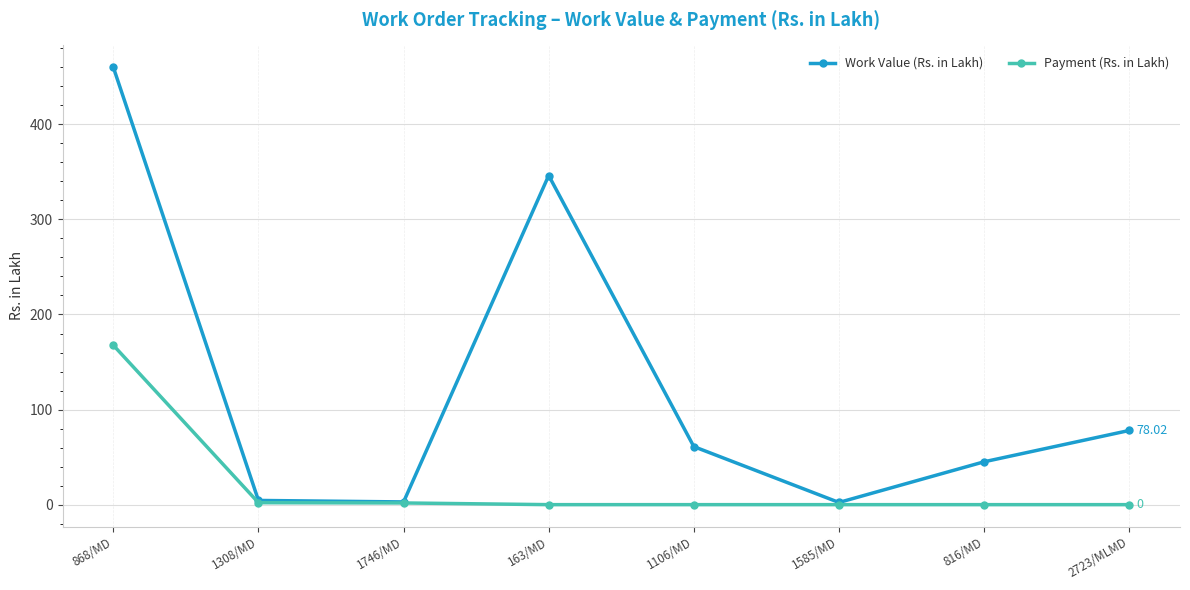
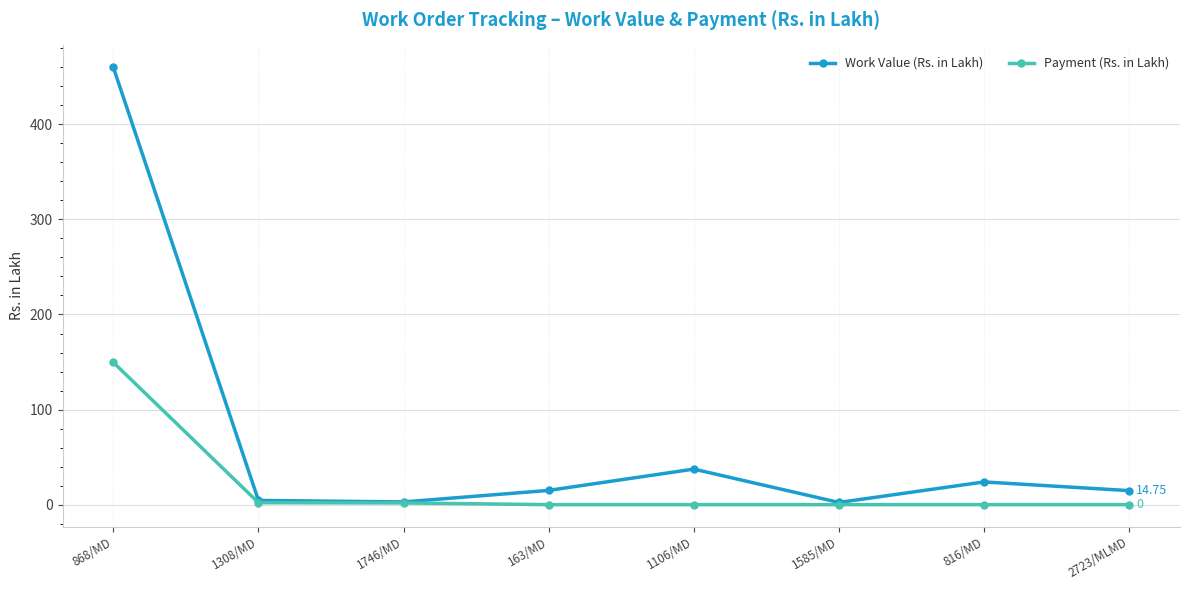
Payment (Rs. in Lakh), 868/MD: 170 -> 150
Work Value (Rs. in Lakh), 163/MD: 350 -> 10
Work Value (Rs. in Lakh), 1106/MD: 60 -> 40
Work Value (Rs. in Lakh), 816/MD: 50 -> 20
Work Value (Rs. in Lakh), 2723/MLMD: 78.02 -> 14.75
